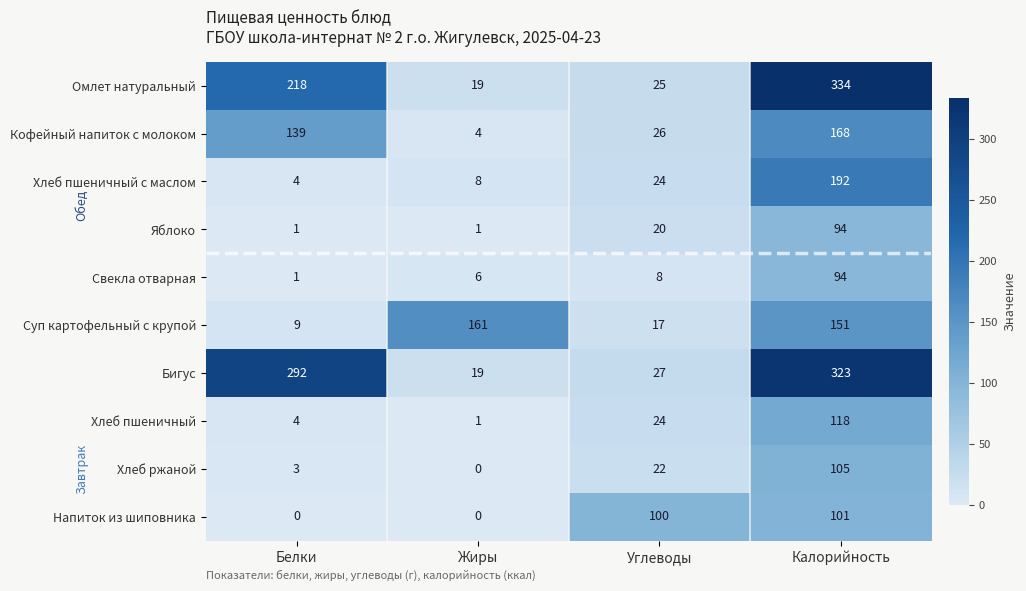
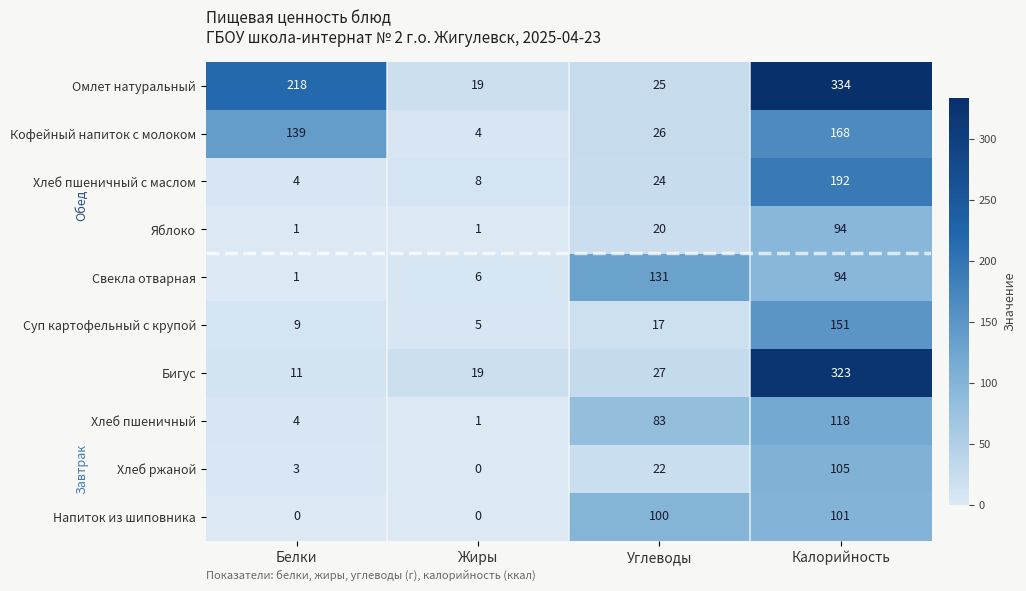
Свекла отварная, Углеводы: 8 -> 131
Суп картофельный с крупой, Жиры: 161 -> 5
Бигус, Белки: 292 -> 11
Хлеб пшеничный, Углеводы: 24 -> 83
